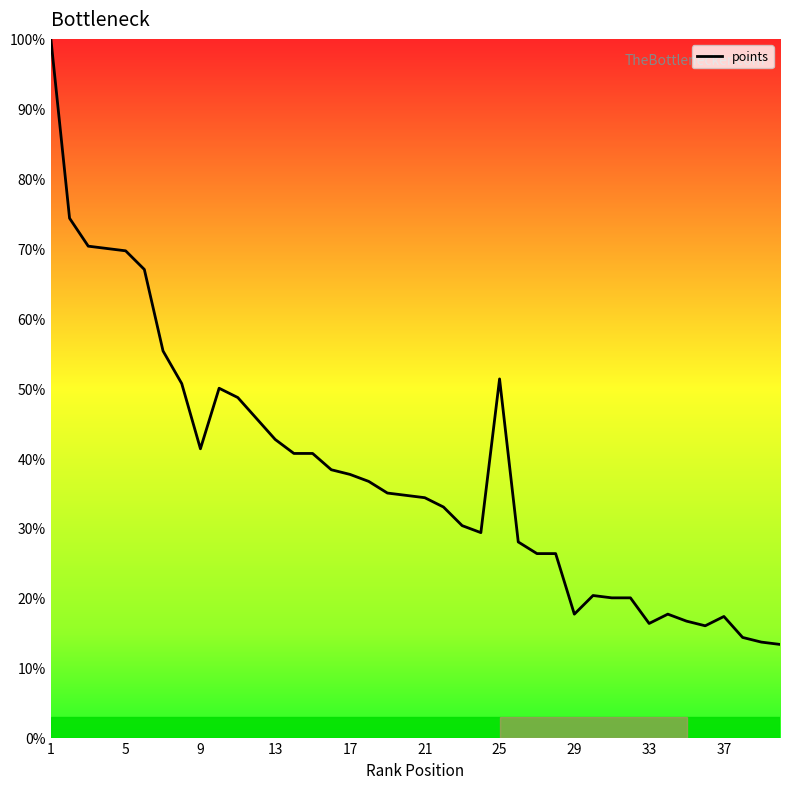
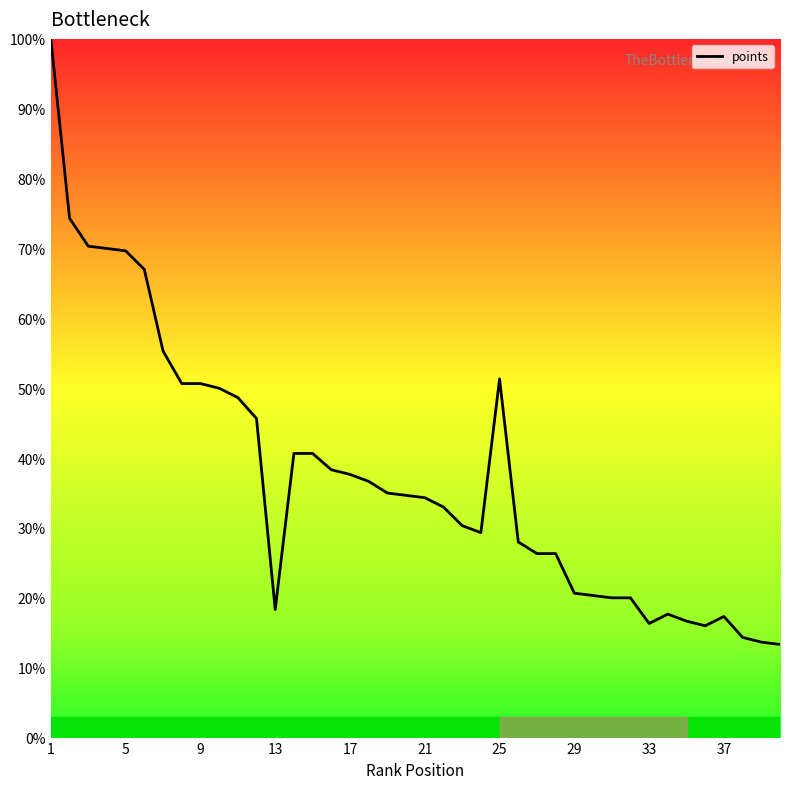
9: 41% -> 51%
13: 43% -> 18%
29: 18% -> 21%
